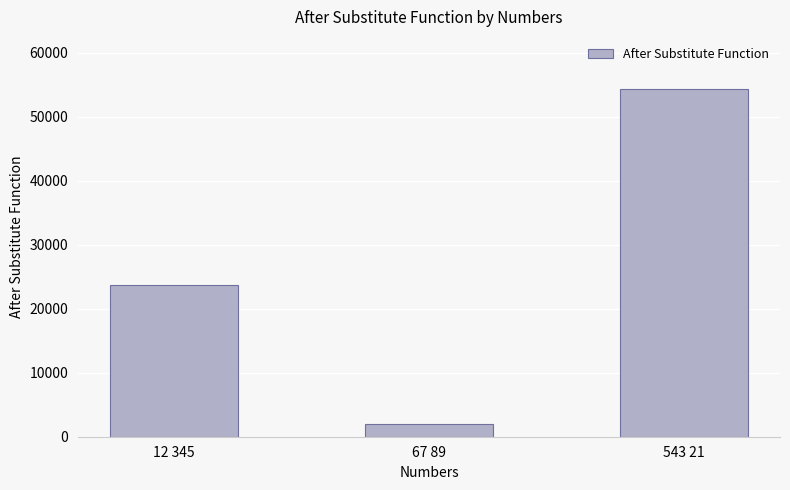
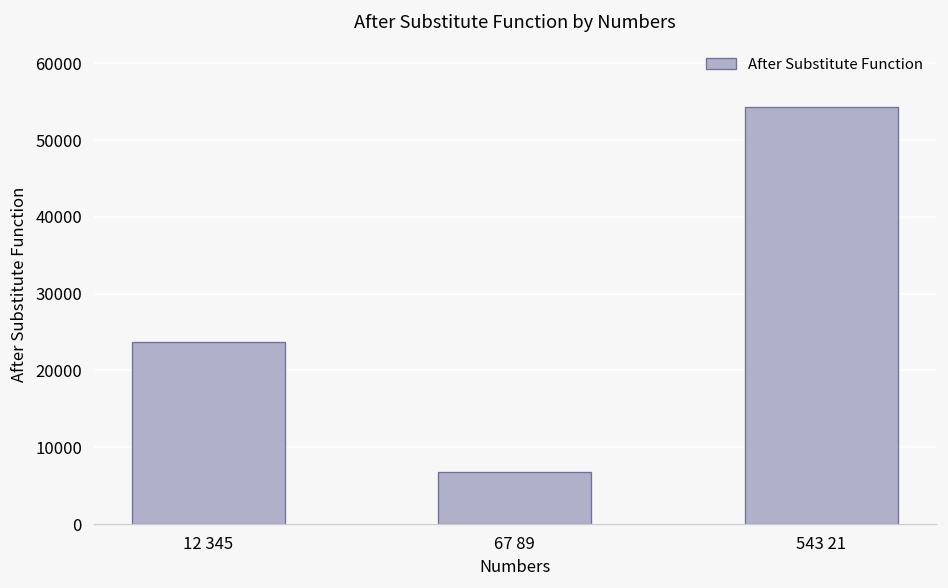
67 89: 2000 -> 7000
